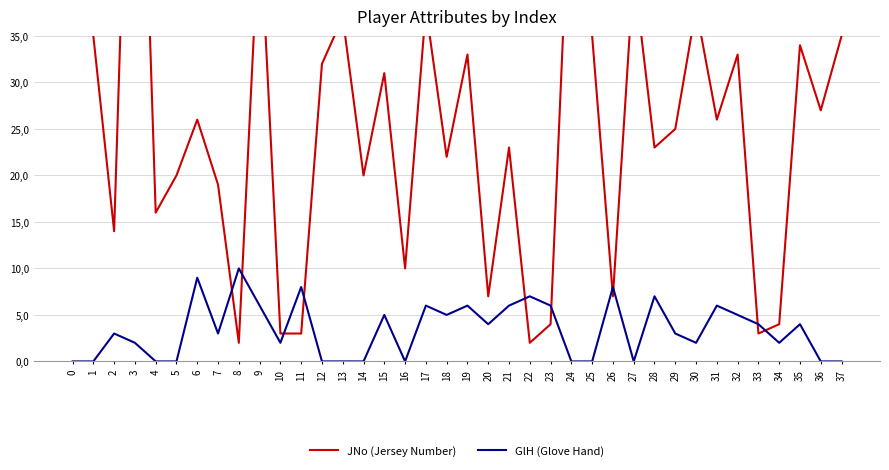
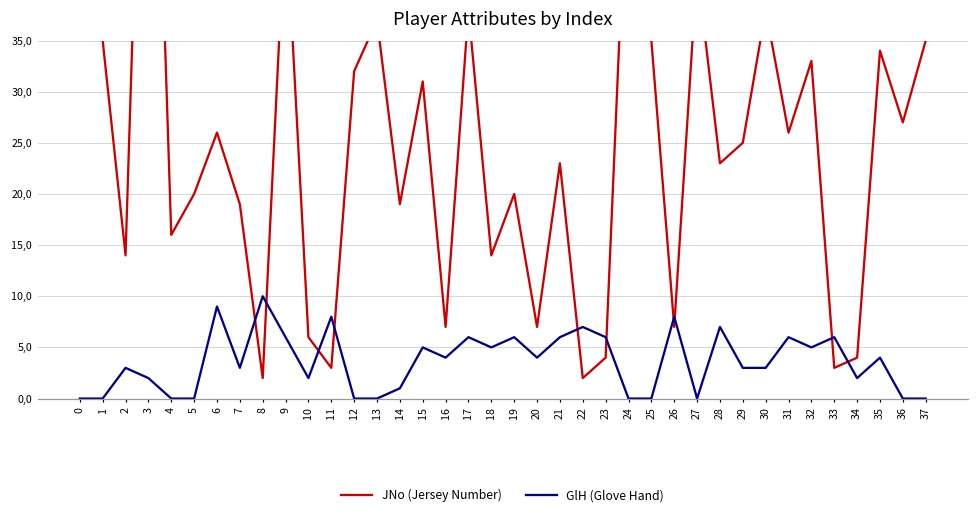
JNo (Jersey Number), 10: 30 -> 60
JNo (Jersey Number), 14: 200 -> 190
GlH (Glove Hand), 14: 0 -> 10
JNo (Jersey Number), 16: 100 -> 70
GlH (Glove Hand), 16: 0 -> 40
JNo (Jersey Number), 18: 220 -> 140
JNo (Jersey Number), 19: 330 -> 200
GlH (Glove Hand), 30: 20 -> 30
GlH (Glove Hand), 33: 40 -> 60
